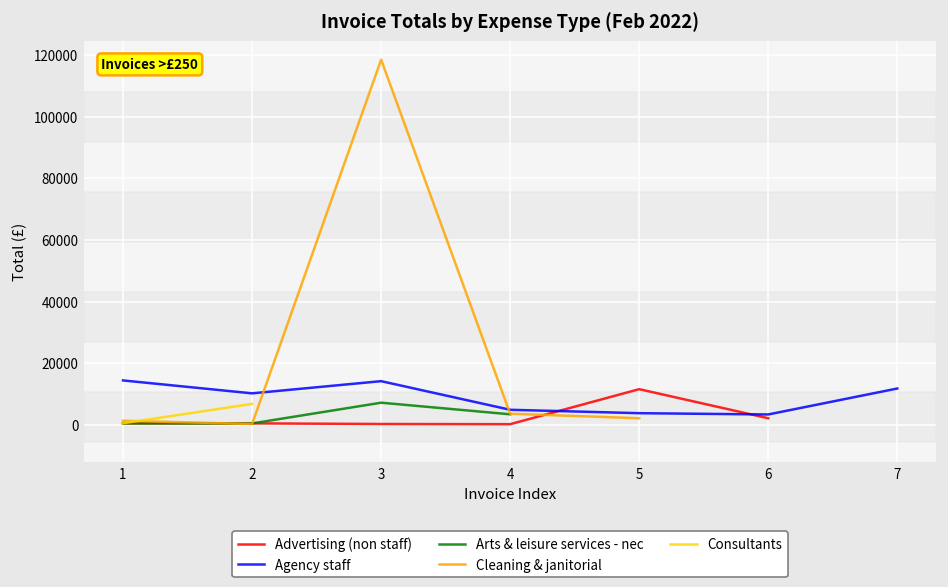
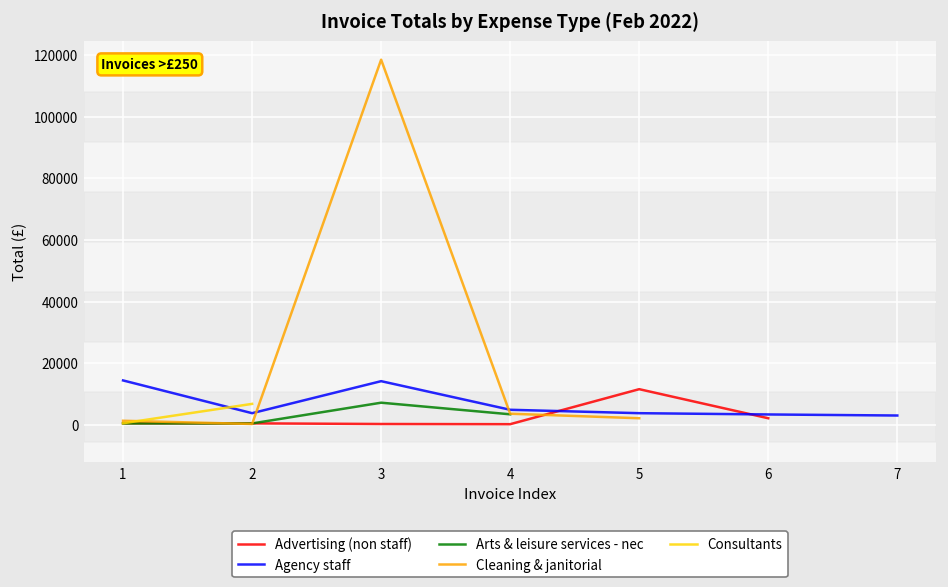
Agency staff, 2: 10000 -> 4000
Agency staff, 7: 12000 -> 3000
